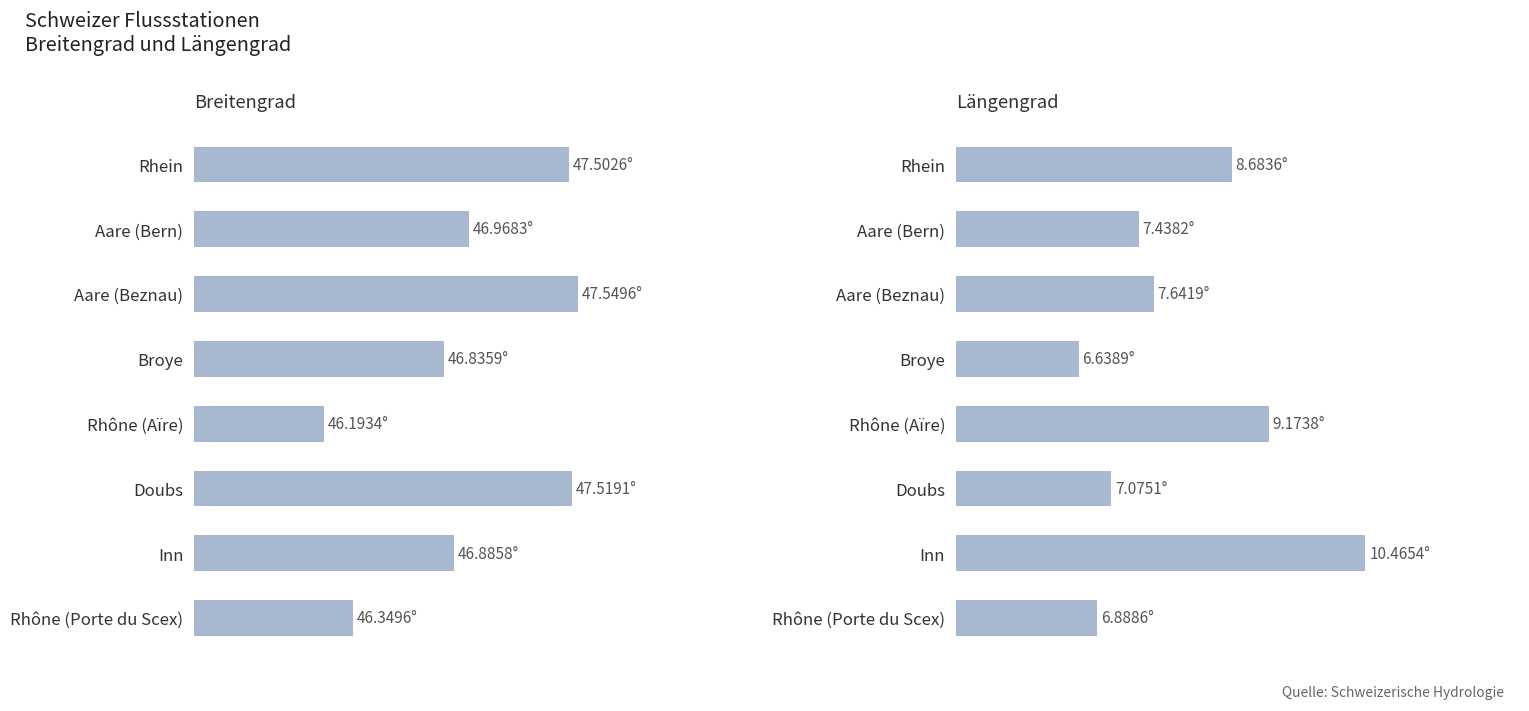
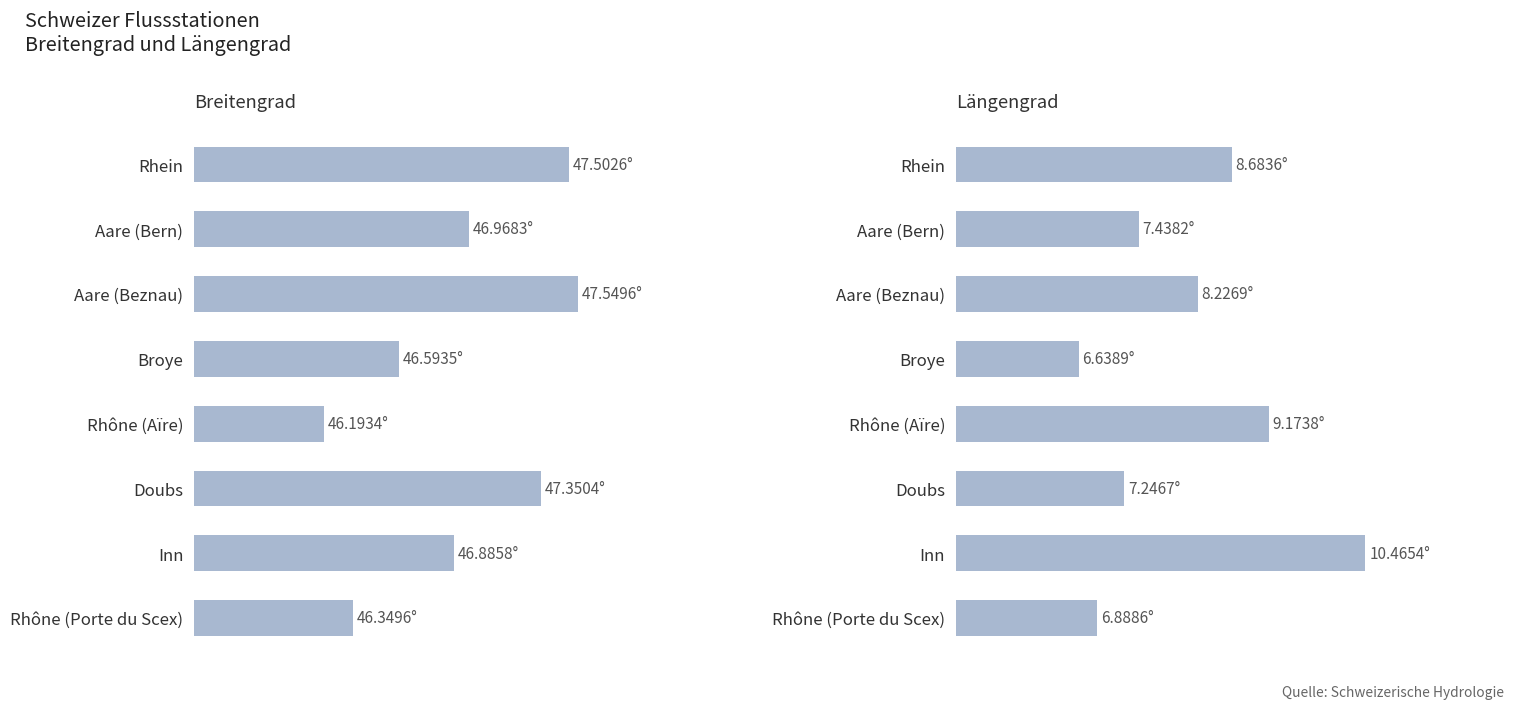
Breitengrad, Broye: 46.8359° -> 46.5935°
Breitengrad, Doubs: 47.5191° -> 47.3504°
Längengrad, Aare (Beznau): 7.6419° -> 8.2269°
Längengrad, Doubs: 7.0751° -> 7.2467°
